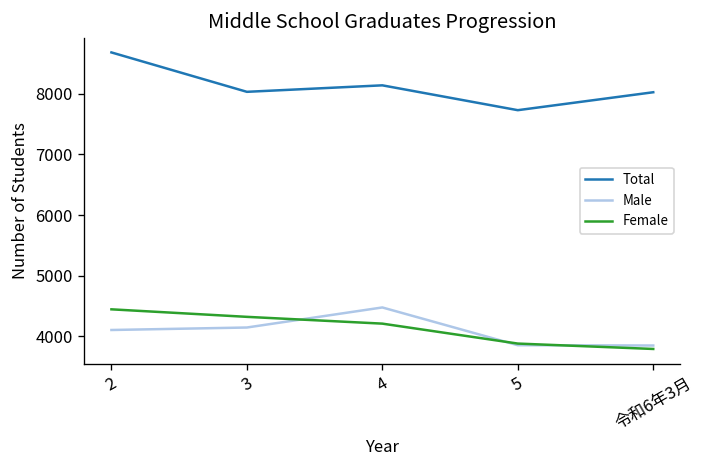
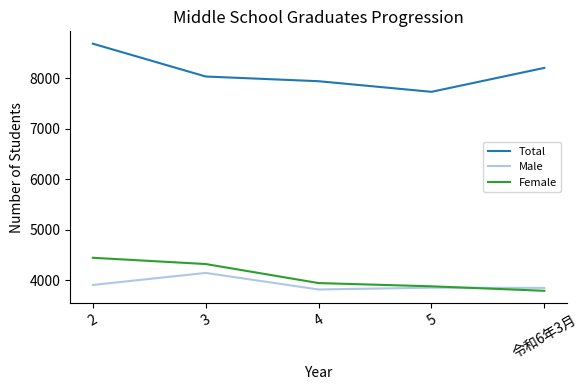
Male, 2: 4100 -> 3900
Total, 4: 8100 -> 7900
Male, 4: 4500 -> 3800
Female, 4: 4200 -> 3900
Total, 令和6年3月: 8000 -> 8200
